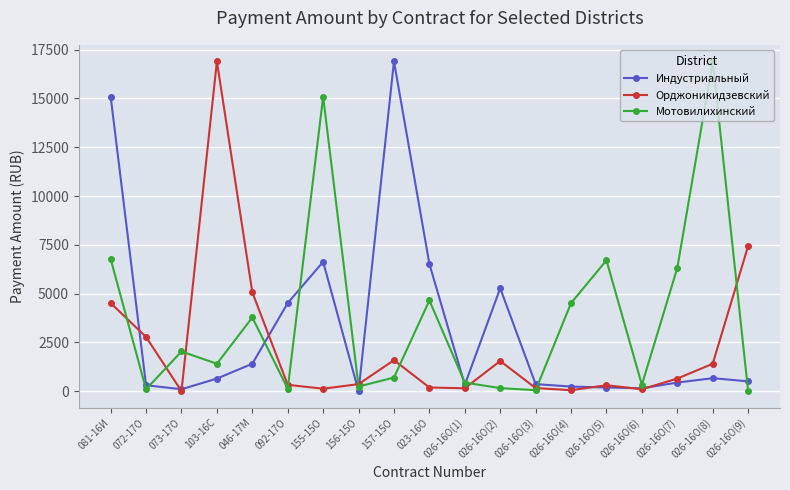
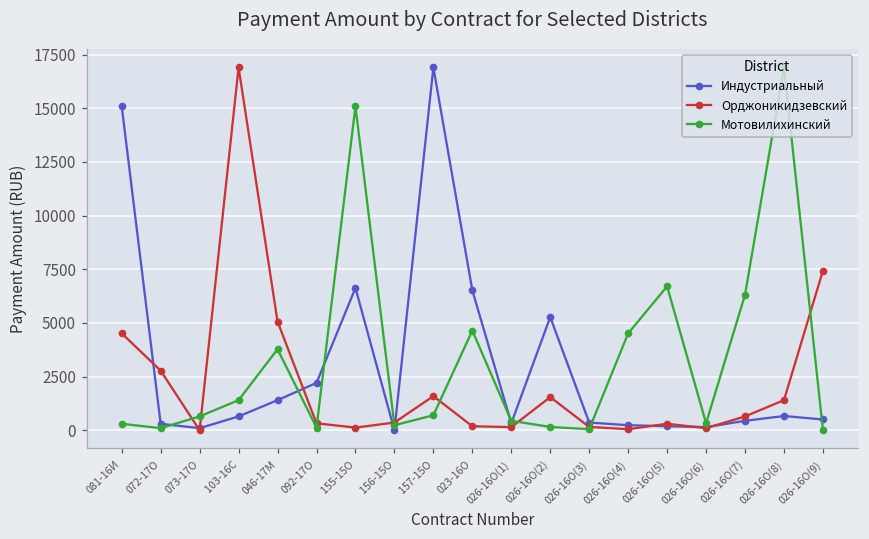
Мотовилихинский, 081-16И: 6800 -> 300
Мотовилихинский, 073-17О: 2000 -> 600
Индустриальный, 092-17О: 4500 -> 2200
